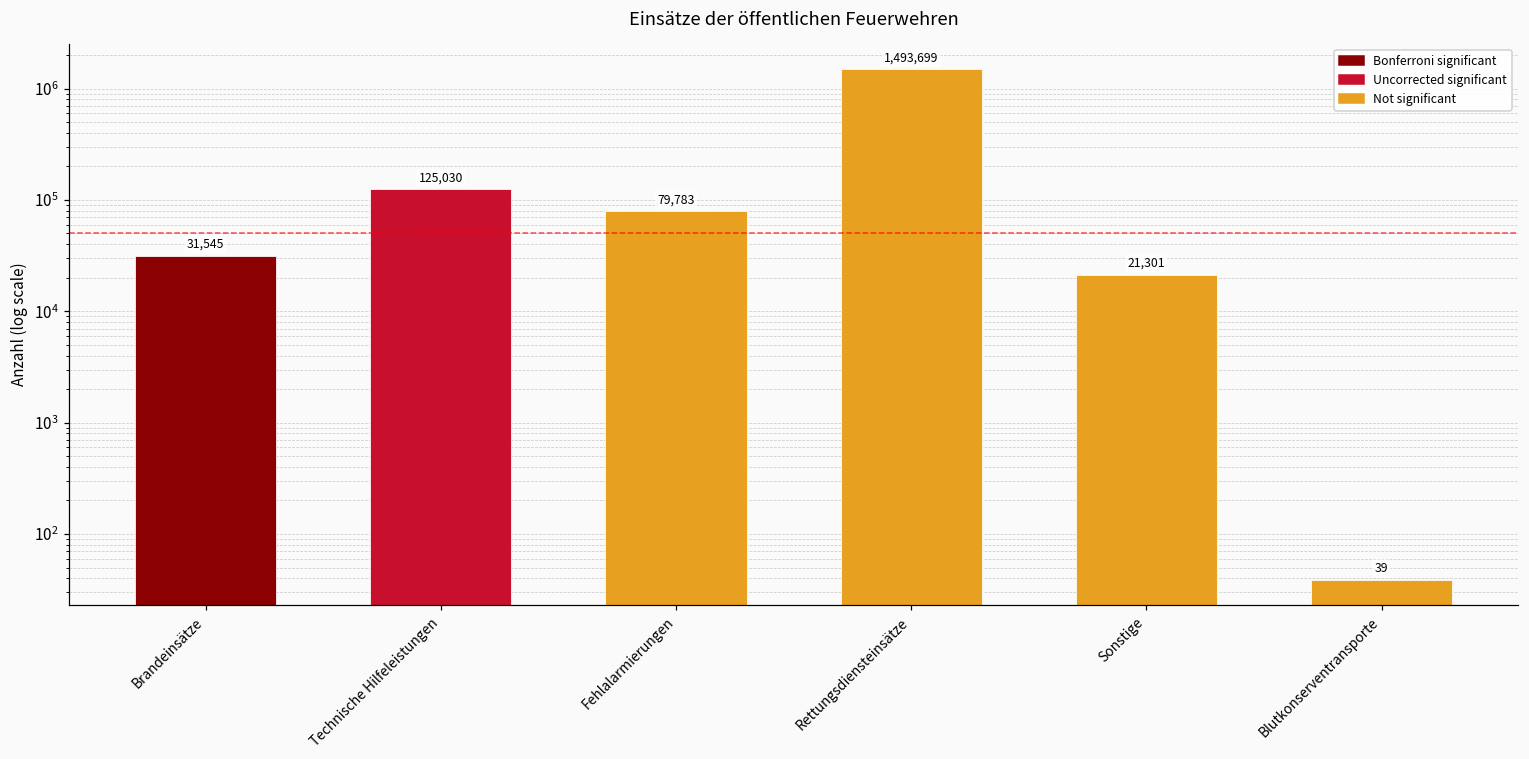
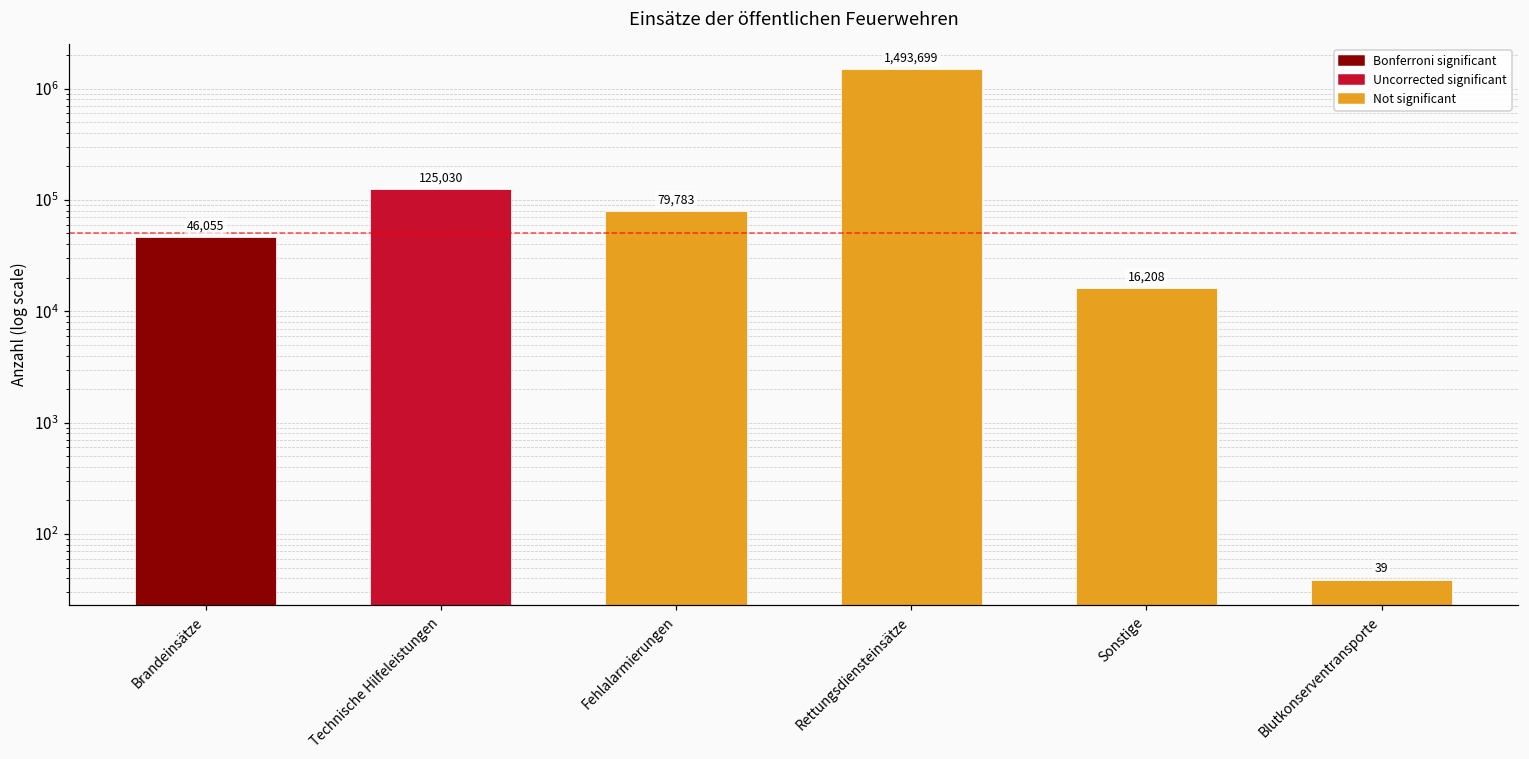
Brandeinsätze: 31,545 -> 46,055
Sonstige: 21,301 -> 16,208
